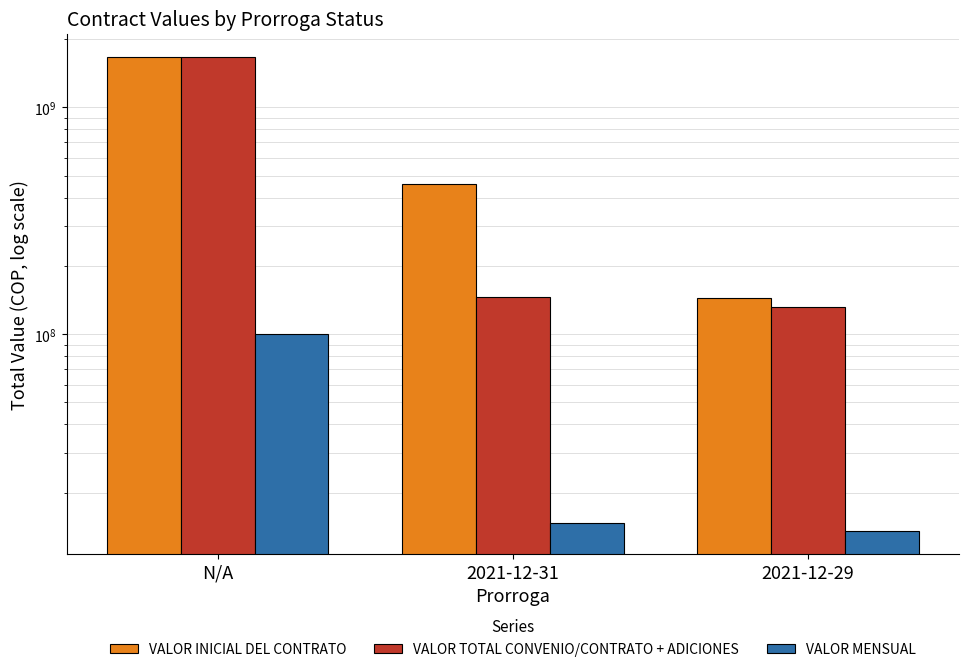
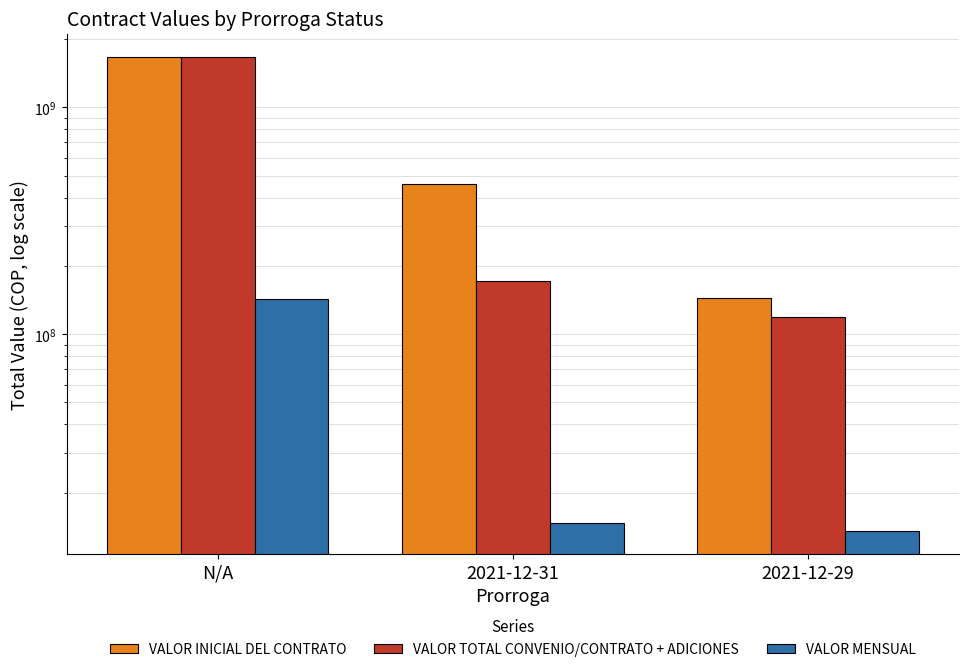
VALOR MENSUAL, N/A: 100000000 -> 140000000
VALOR TOTAL CONVENIO/CONTRATO + ADICIONES, 2021-12-31: 150000000 -> 170000000
VALOR TOTAL CONVENIO/CONTRATO + ADICIONES, 2021-12-29: 130000000 -> 120000000
